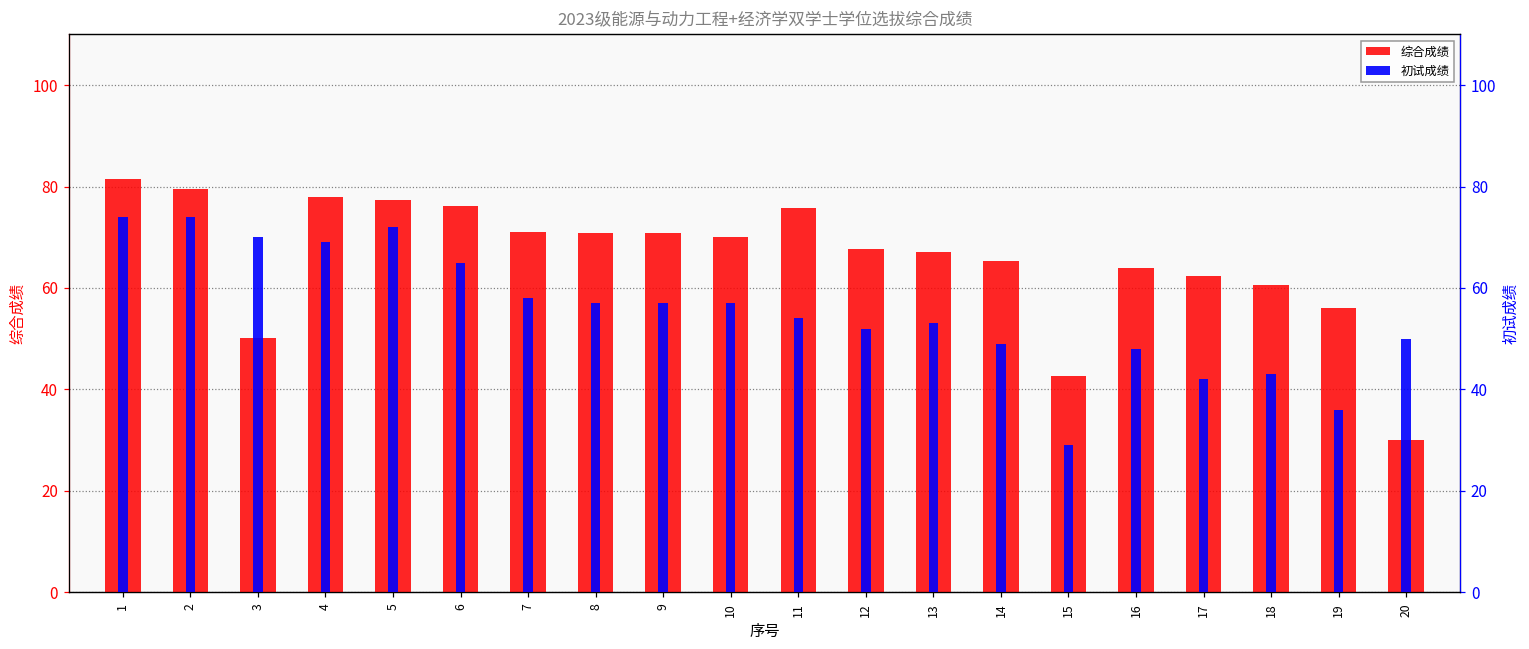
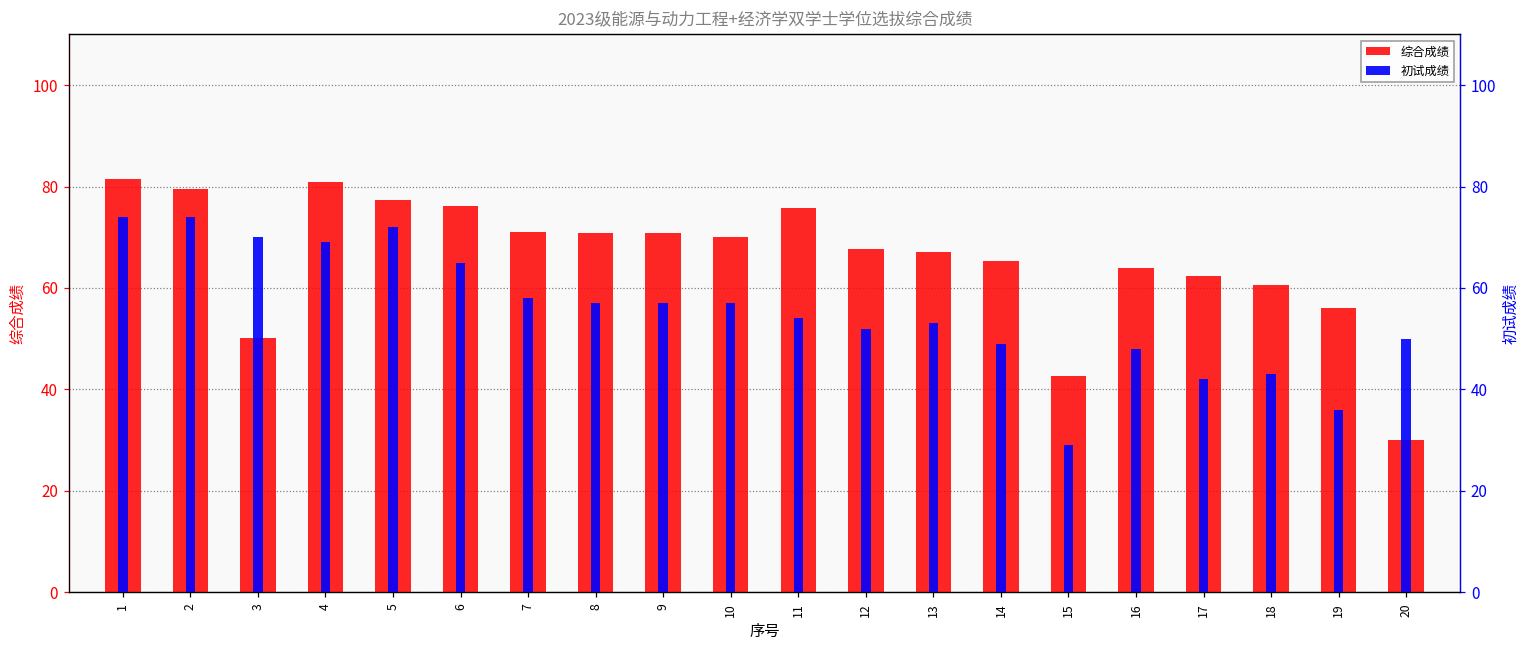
综合成绩, 4: 78 -> 81
